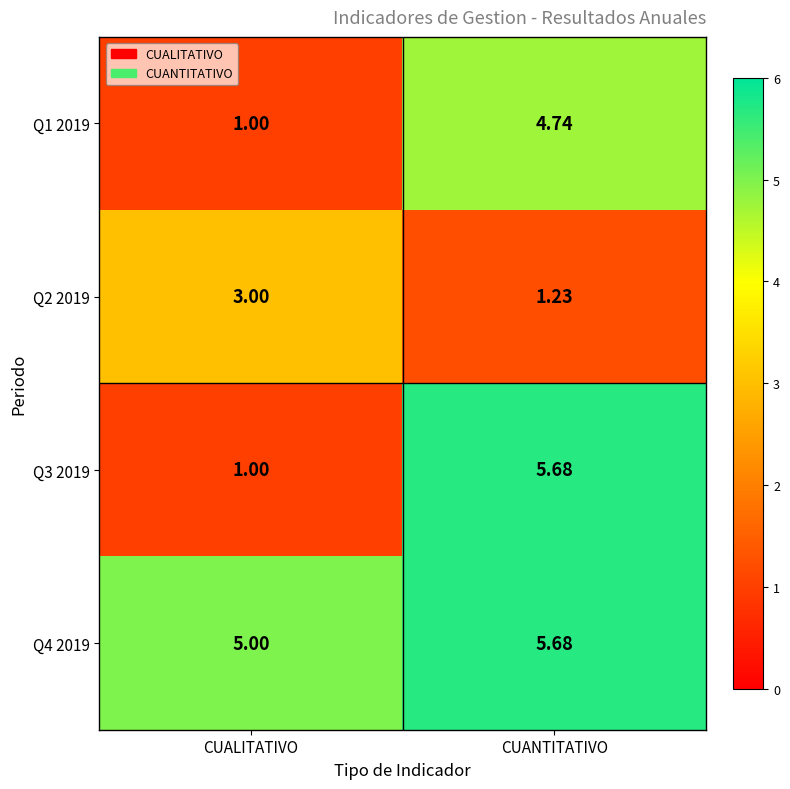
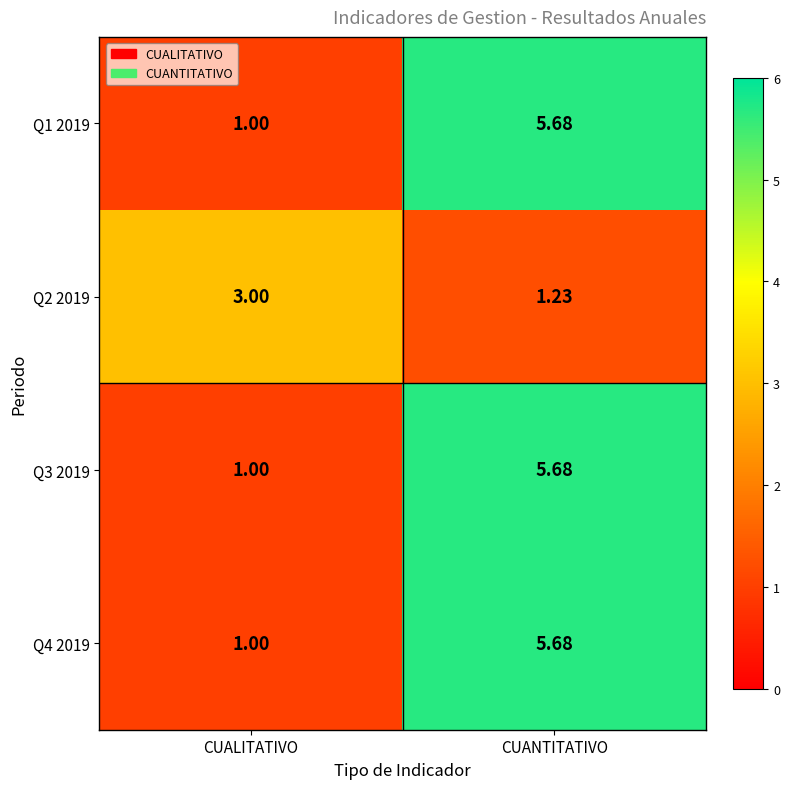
Q1 2019, CUANTITATIVO: 4.74 -> 5.68
Q4 2019, CUALITATIVO: 5.00 -> 1.00
